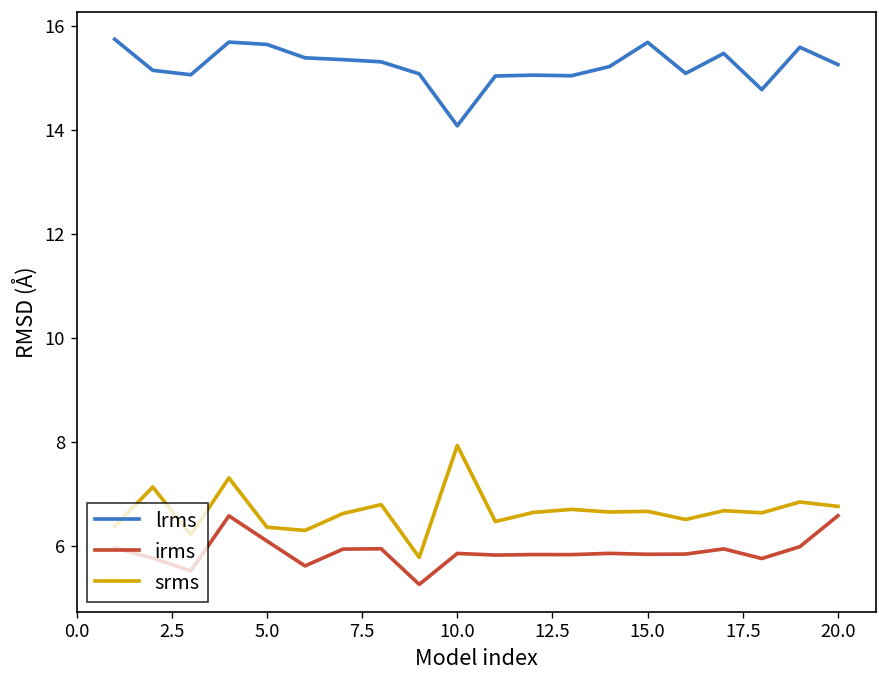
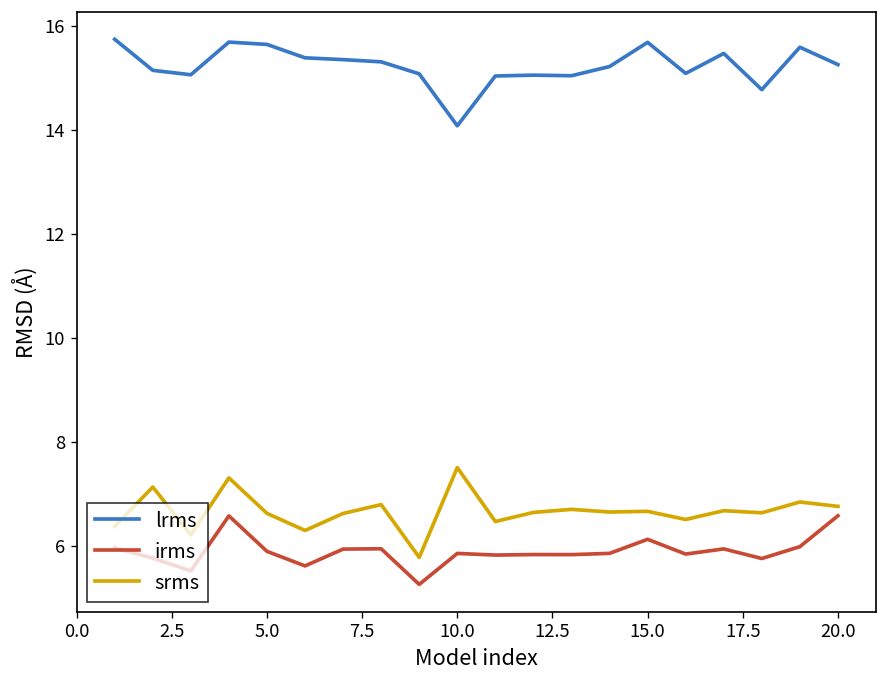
irms, 5.0: 6.1 -> 5.9
srms, 5.0: 6.4 -> 6.6
srms, 10.0: 7.9 -> 7.5
irms, 15.0: 5.8 -> 6.1
